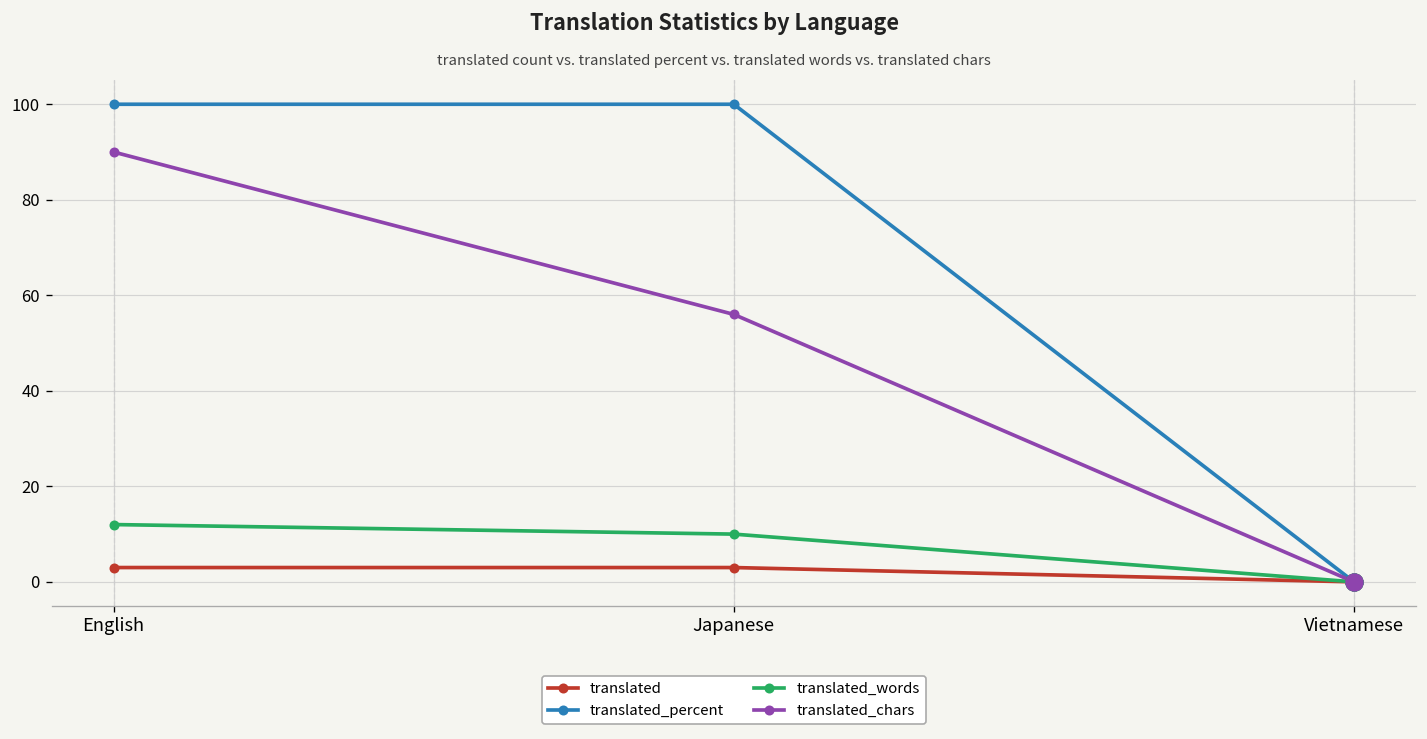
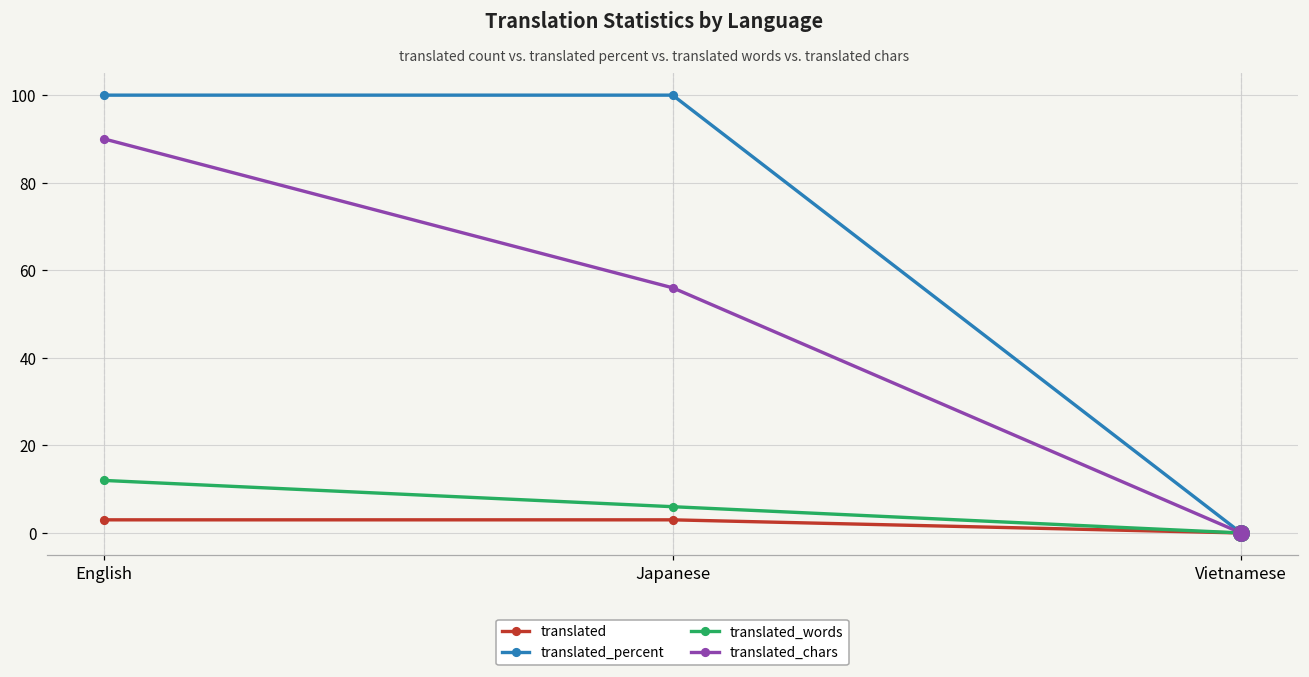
translated_words, Japanese: 10 -> 6
